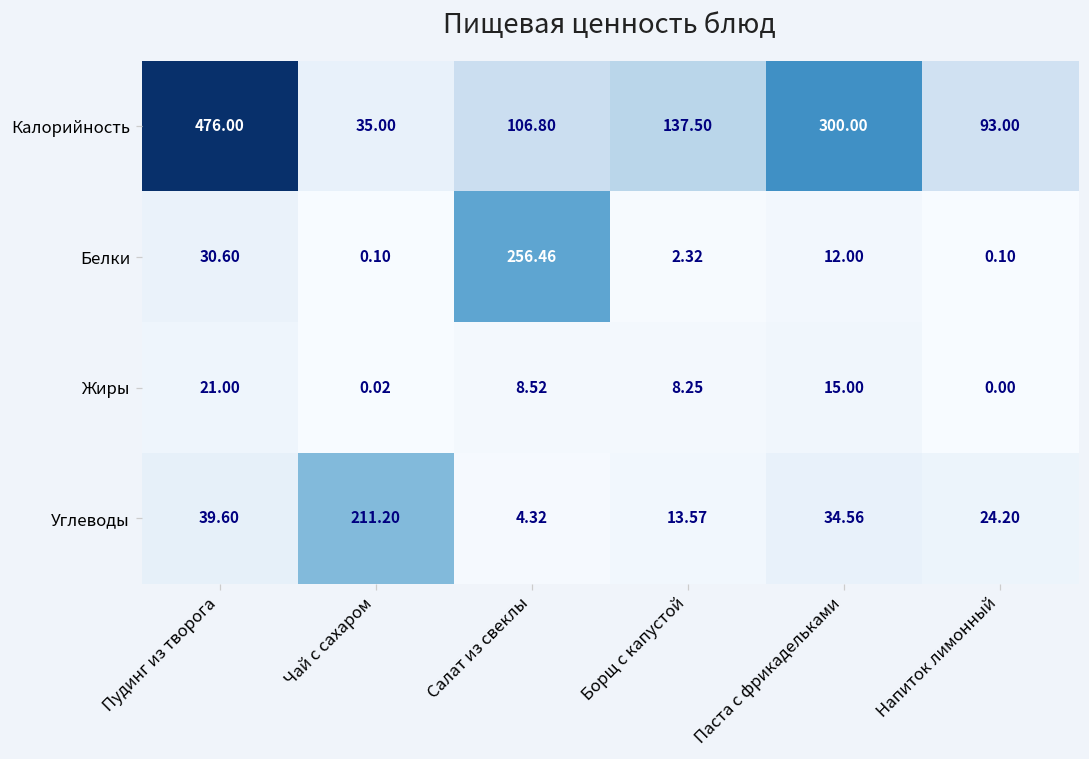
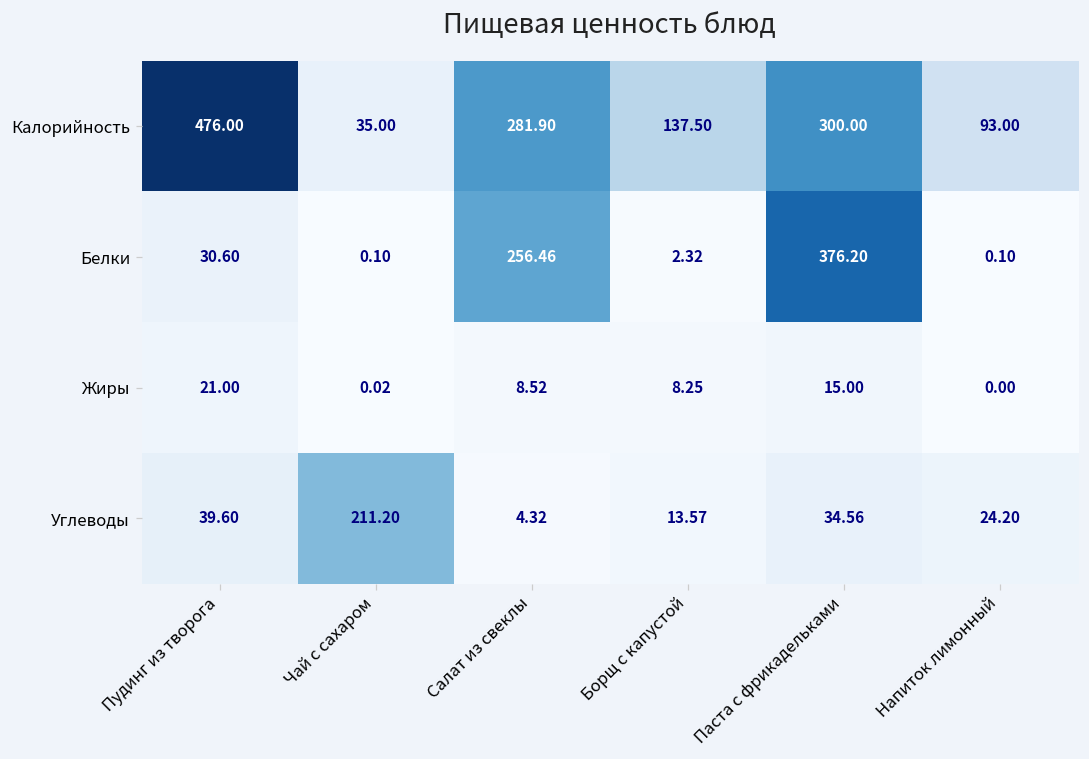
Калорийность, Салат из свеклы: 106.80 -> 281.90
Белки, Паста с фрикадельками: 12.00 -> 376.20
